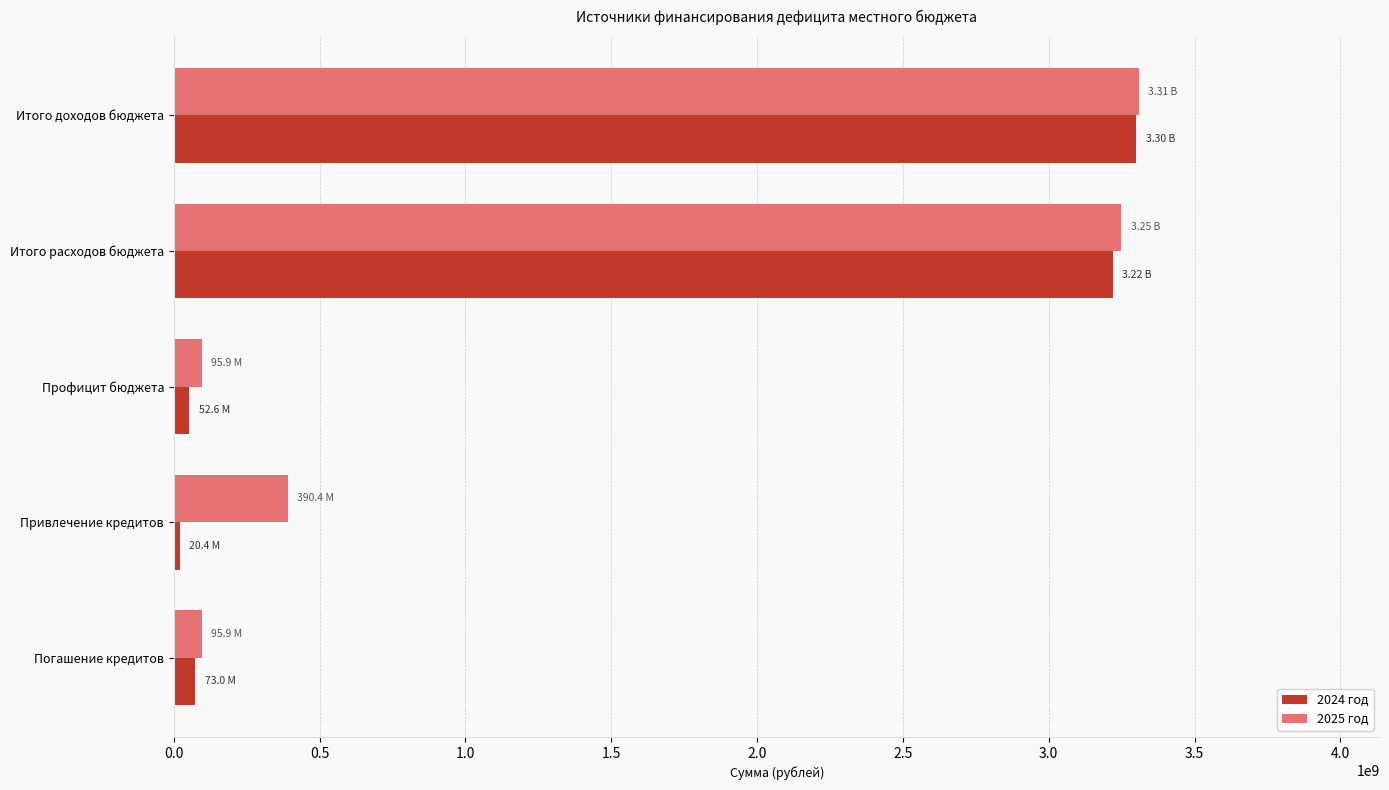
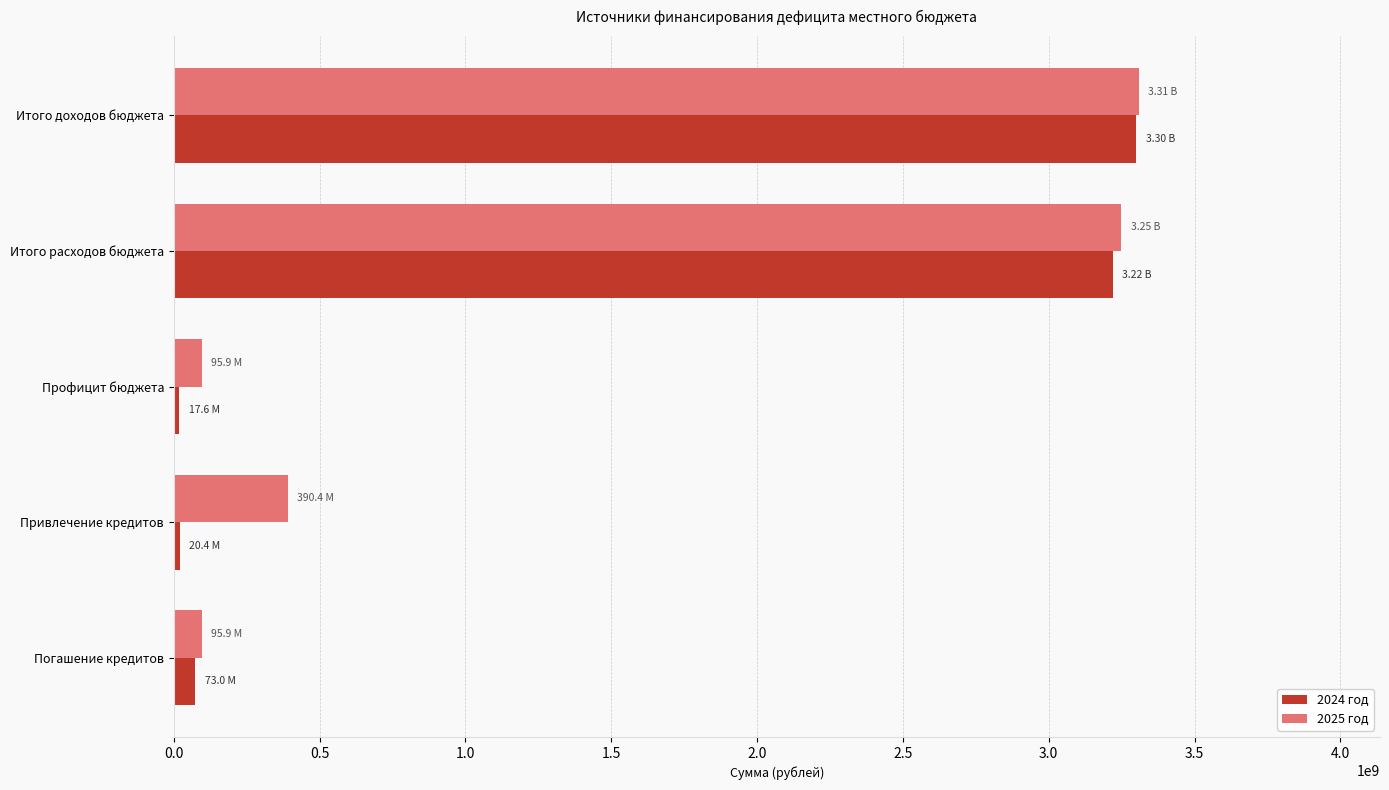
2024 год, Профицит бюджета: 52.6 -> 17.6
